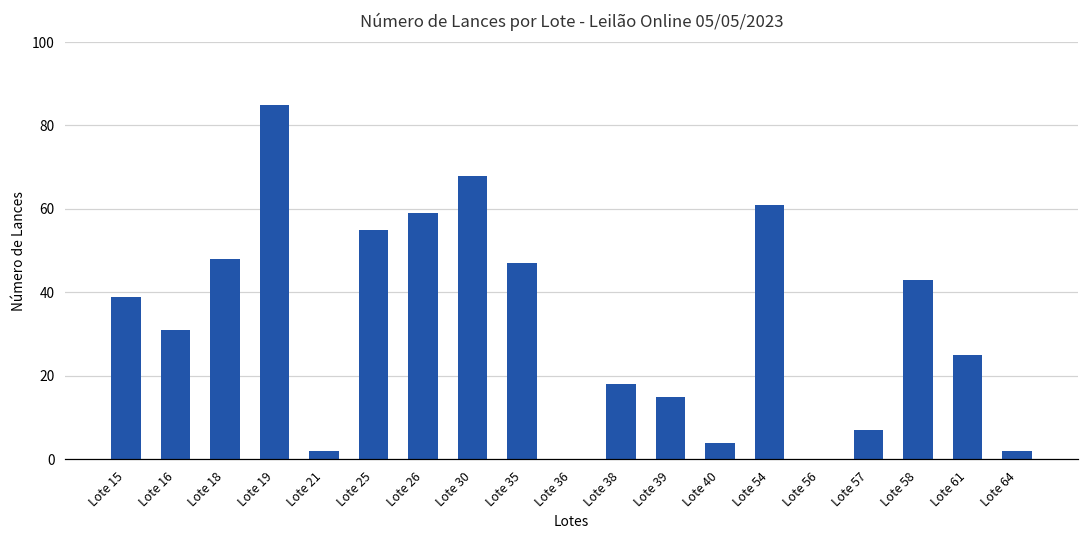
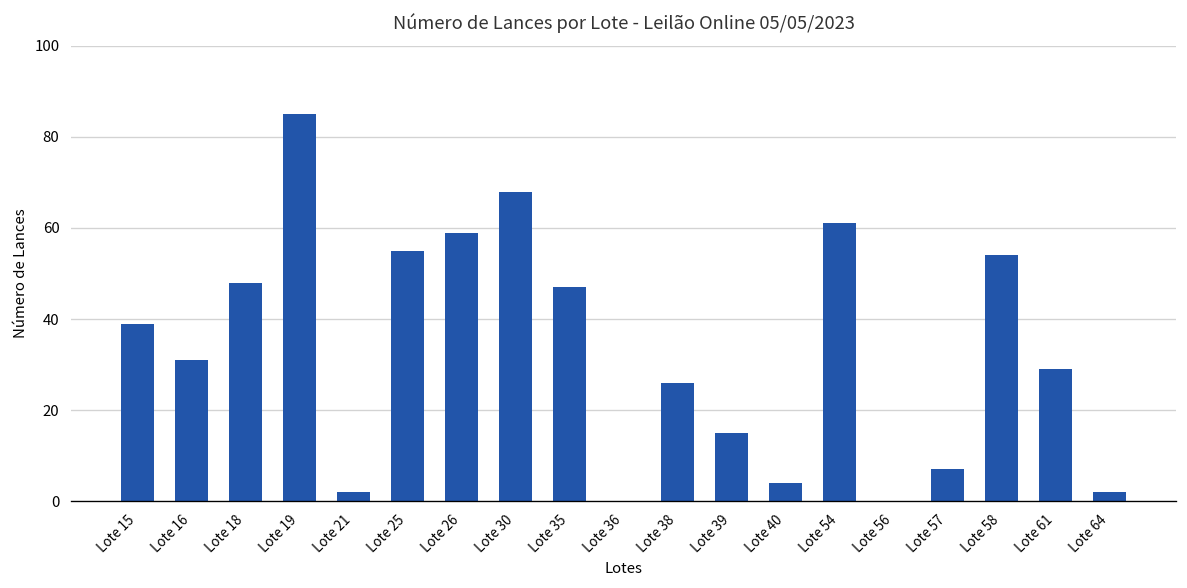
Lote 38: 18 -> 26
Lote 58: 43 -> 54
Lote 61: 25 -> 29
